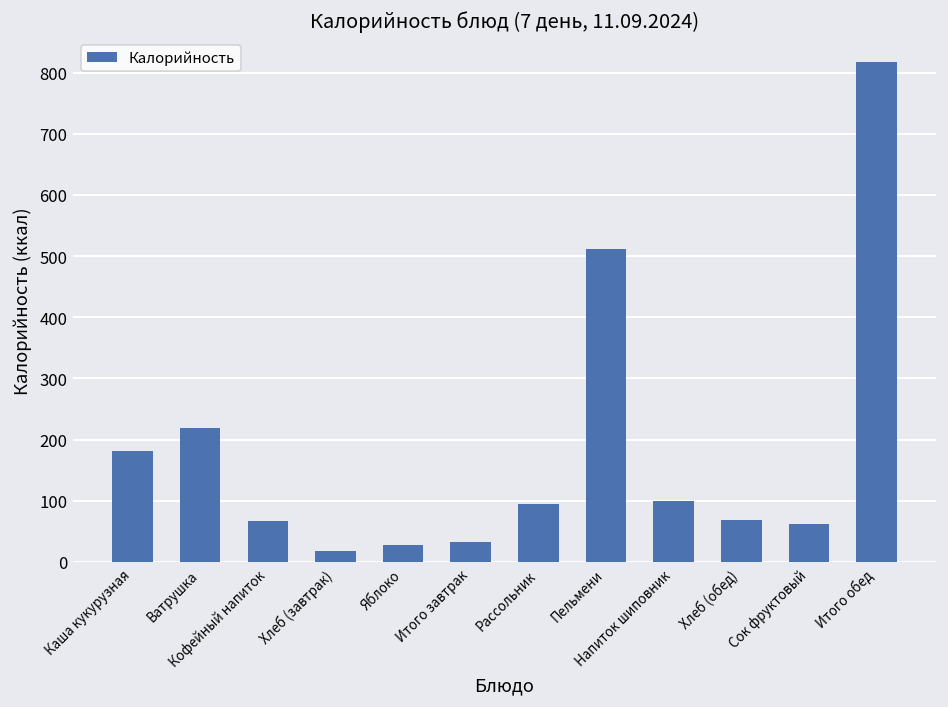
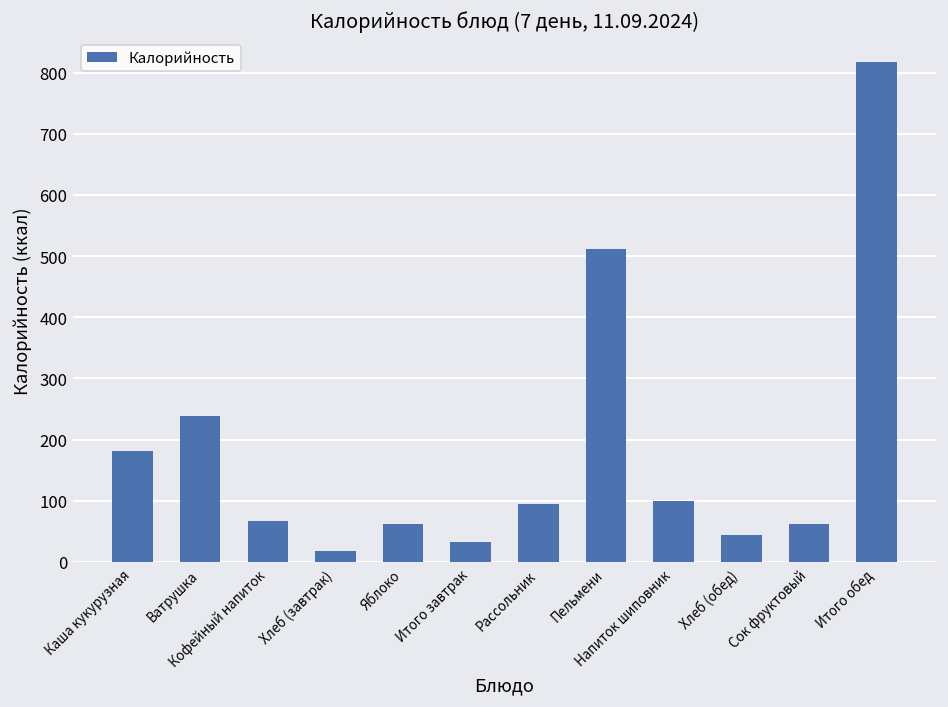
Ватрушка: 220 -> 240
Яблоко: 30 -> 60
Хлеб (обед): 70 -> 40
